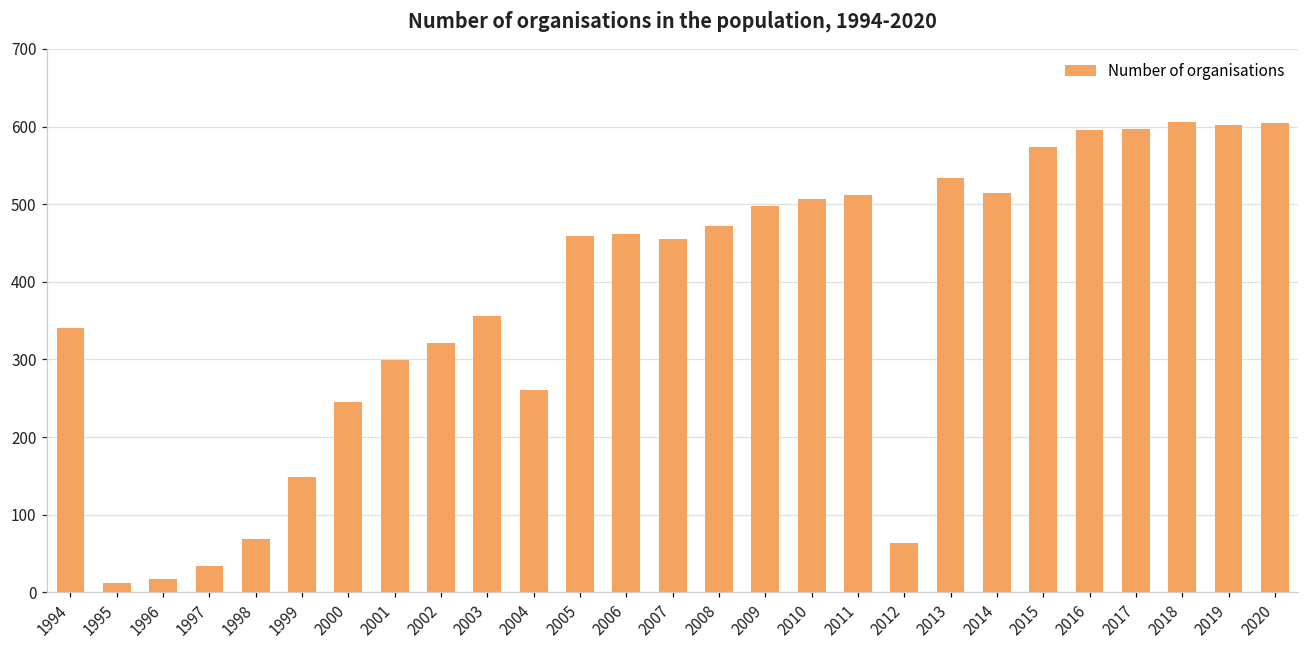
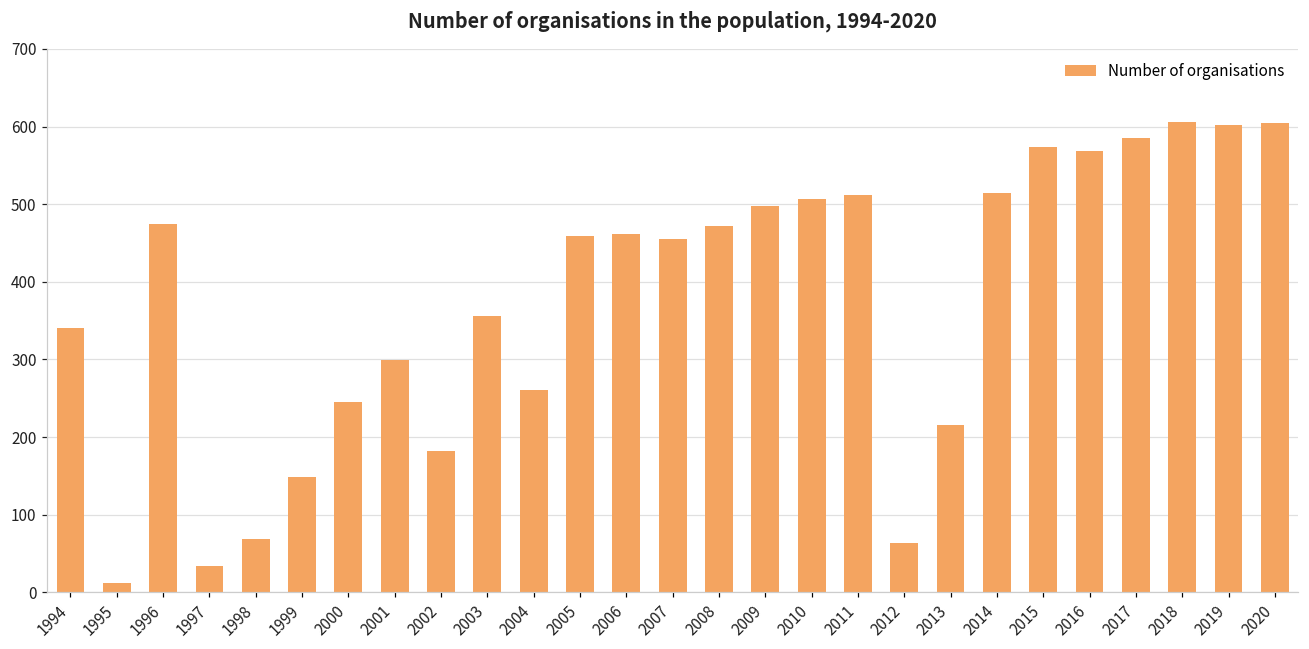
1996: 20 -> 470
2002: 320 -> 180
2013: 530 -> 220
2016: 600 -> 570
2017: 600 -> 590
